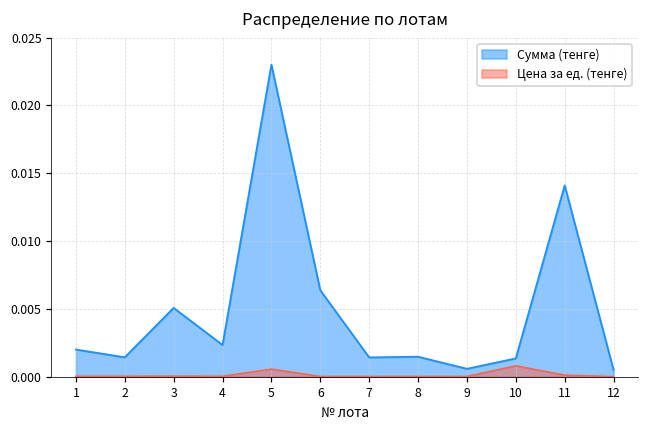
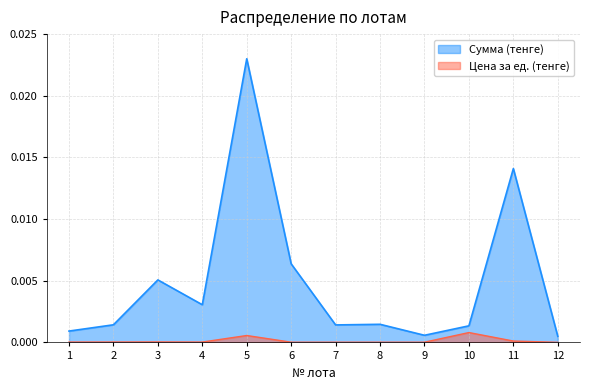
Сумма (тенге), 1: 0.0020 -> 0.0009
Сумма (тенге), 4: 0.0023 -> 0.0031
